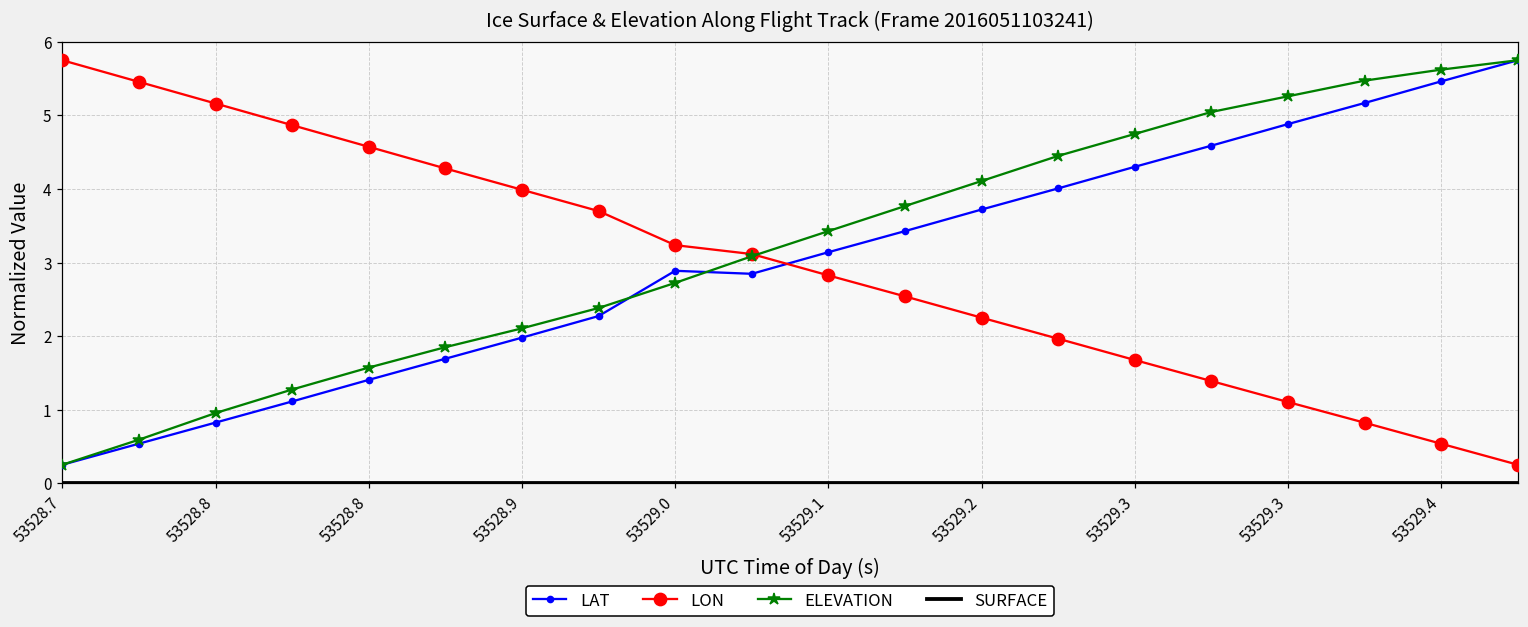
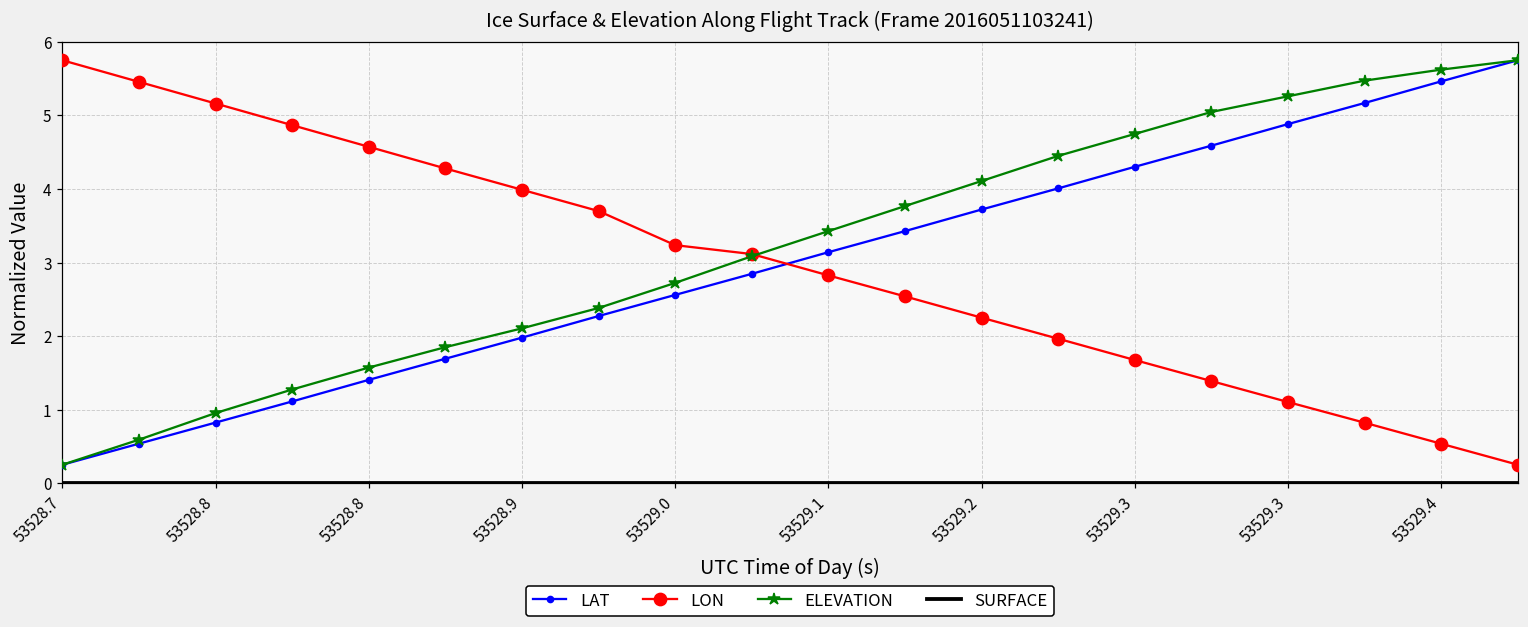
LAT, 53529.0: 2.9 -> 2.6
